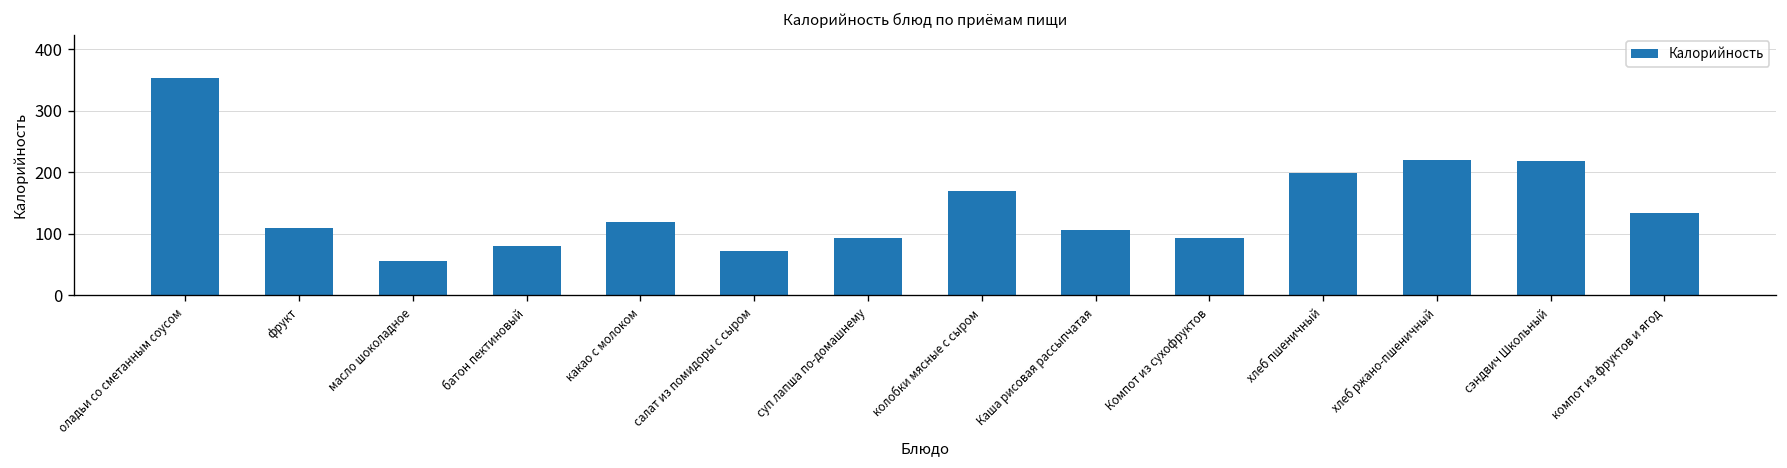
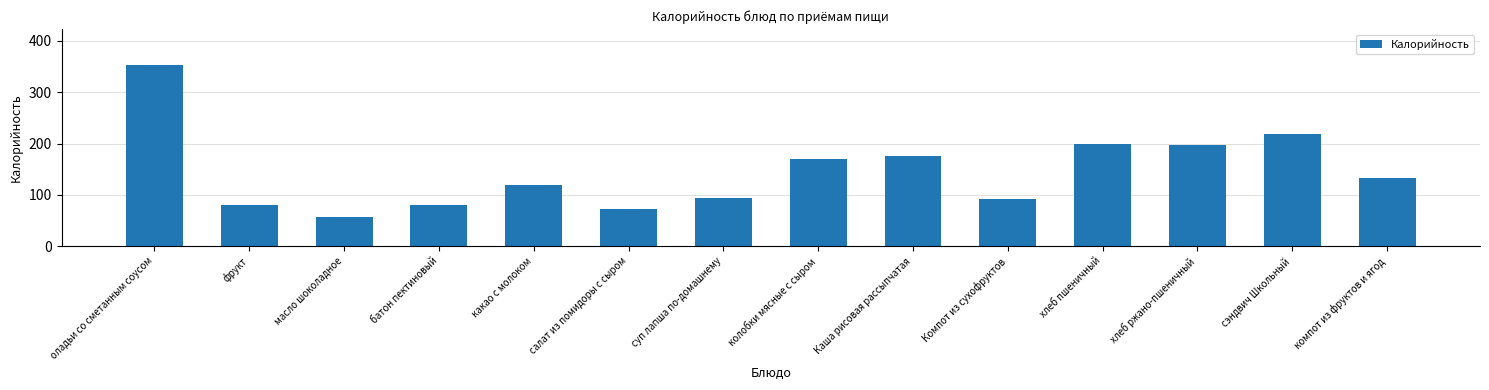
фрукт: 110 -> 80
Каша рисовая рассыпчатая: 110 -> 180
хлеб ржано-пшеничный: 220 -> 200
